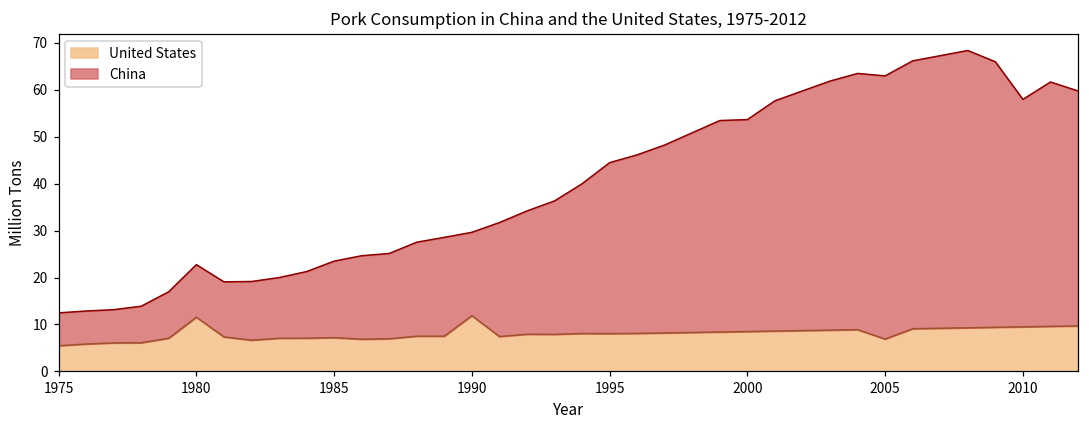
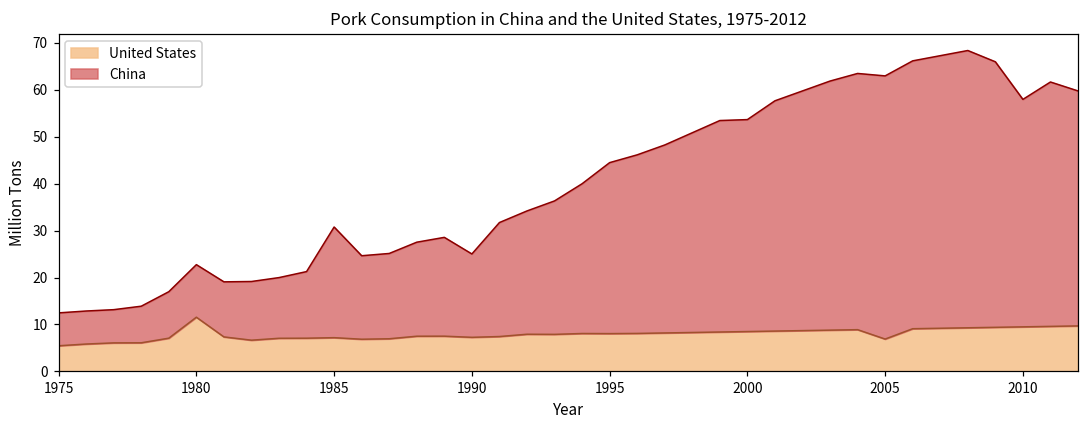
China, 1985: 16 -> 24
United States, 1990: 12 -> 7
